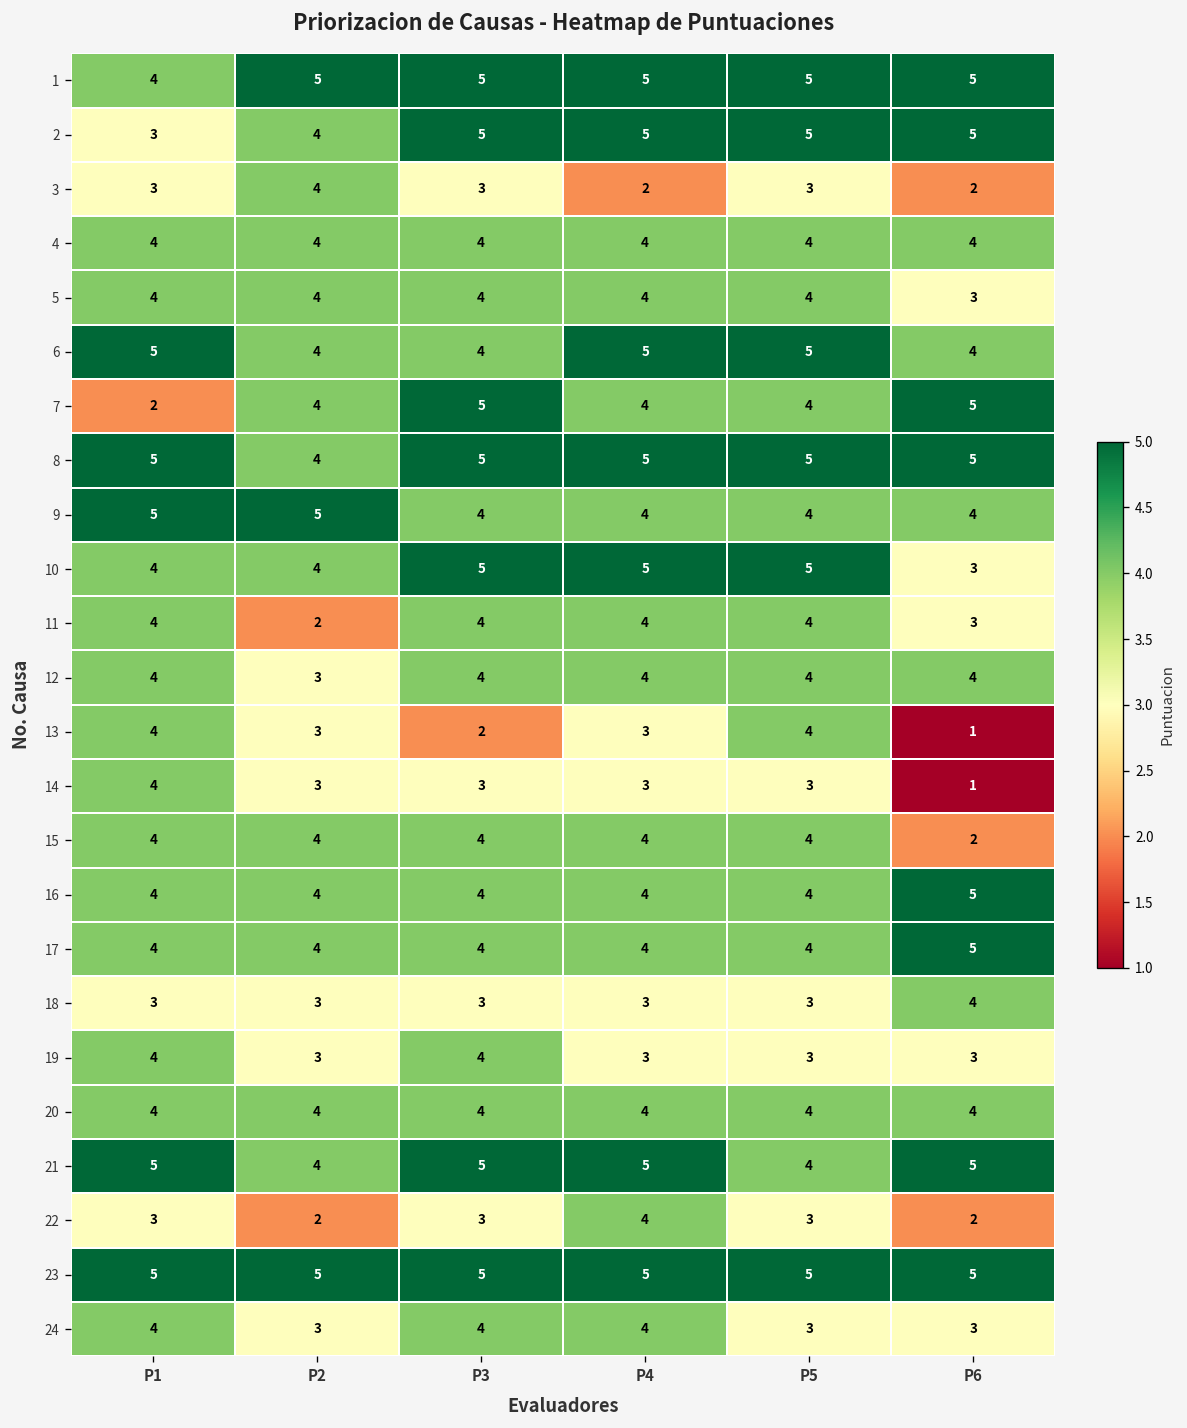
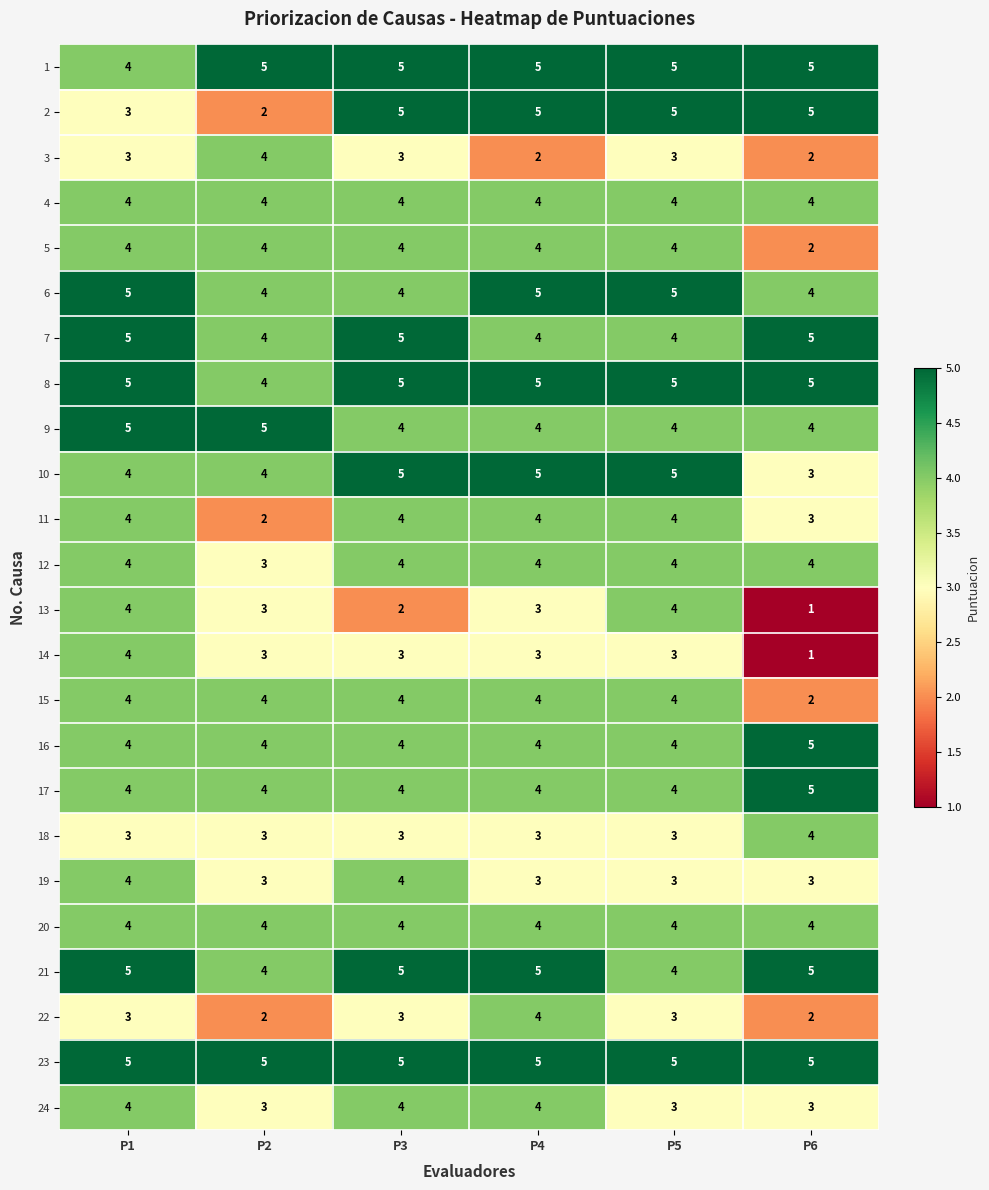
2, P2: 4 -> 2
5, P6: 3 -> 2
7, P1: 2 -> 5
